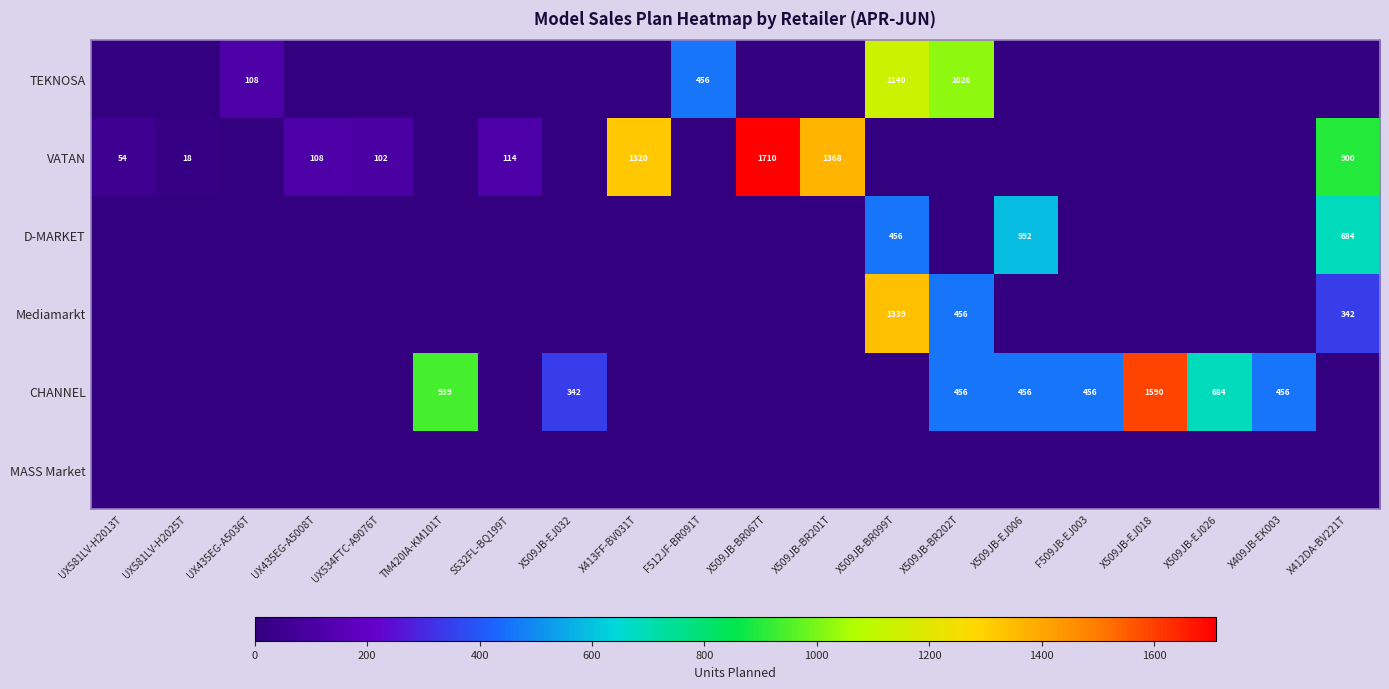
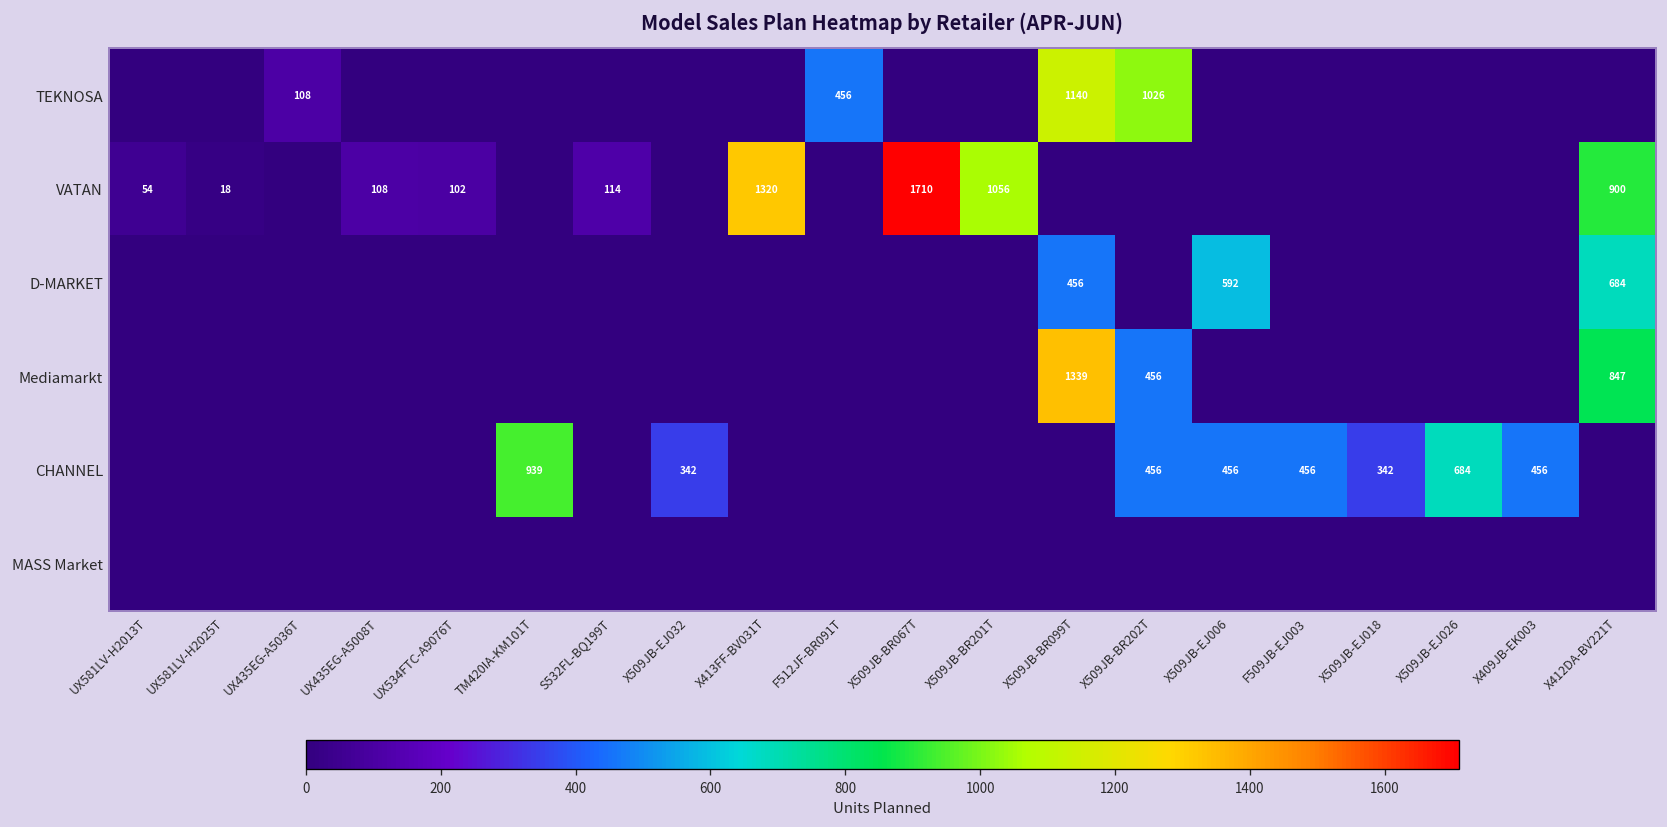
VATAN, X509JB-BR201T: 1368 -> 1056
Mediamarkt, X412DA-BV221T: 342 -> 847
CHANNEL, X509JB-EJ018: 1590 -> 342
